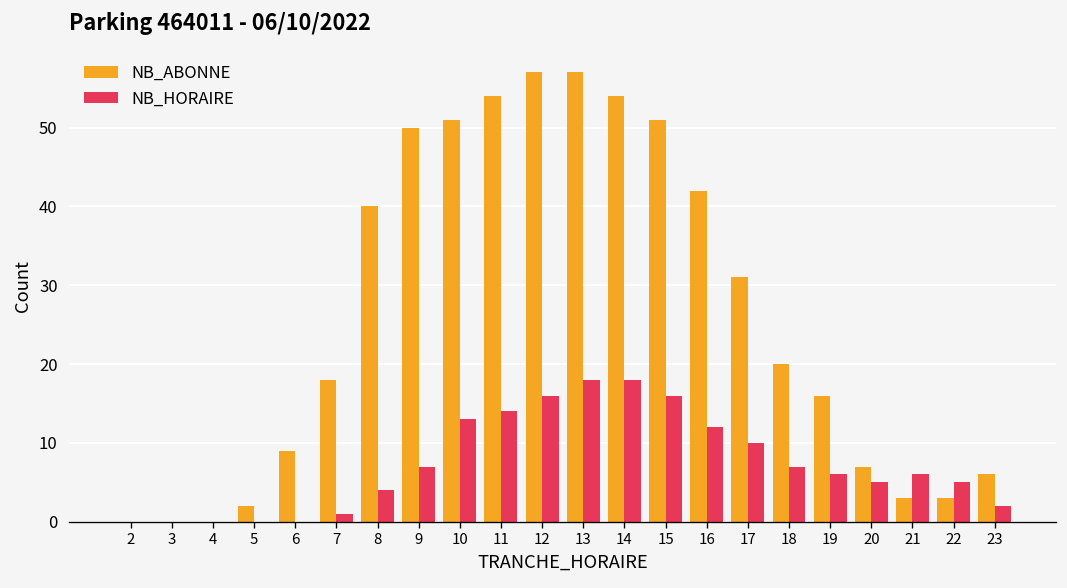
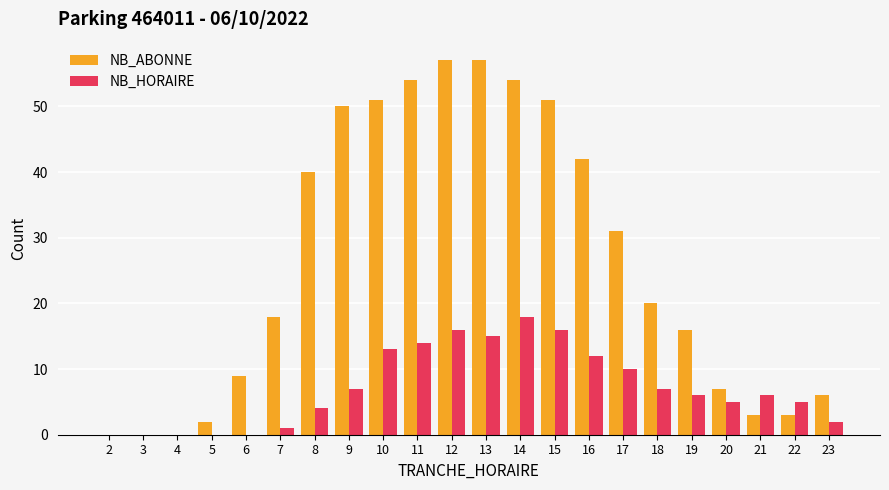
NB_HORAIRE, 13: 18 -> 15
